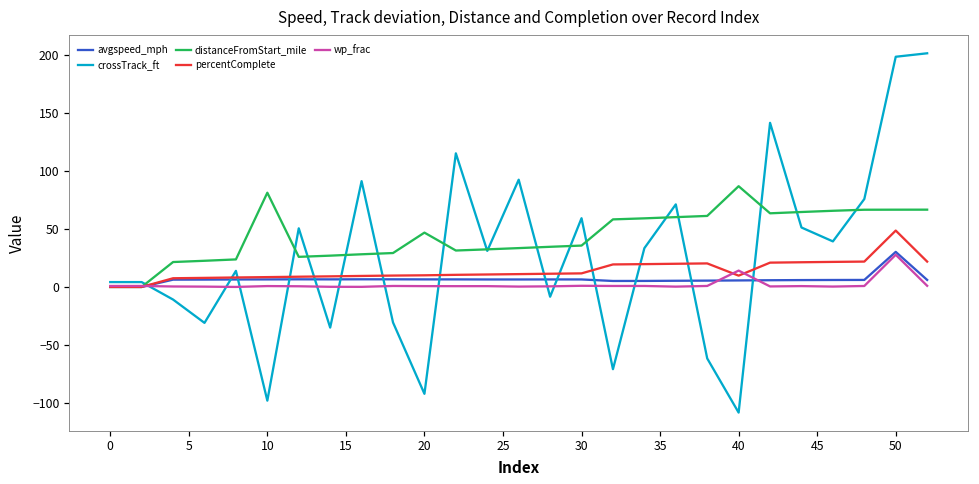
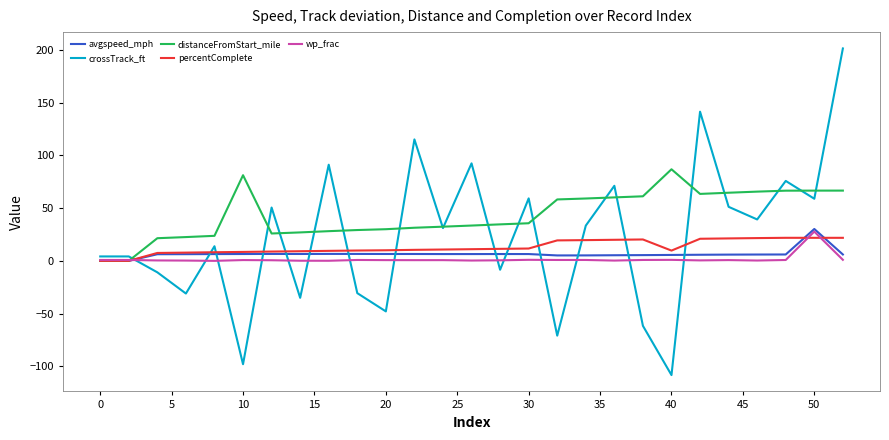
crossTrack_ft, 20: -92 -> -48
distanceFromStart_mile, 20: 47 -> 30
wp_frac, 40: 14 -> 1
crossTrack_ft, 50: 199 -> 59
percentComplete, 50: 49 -> 22
